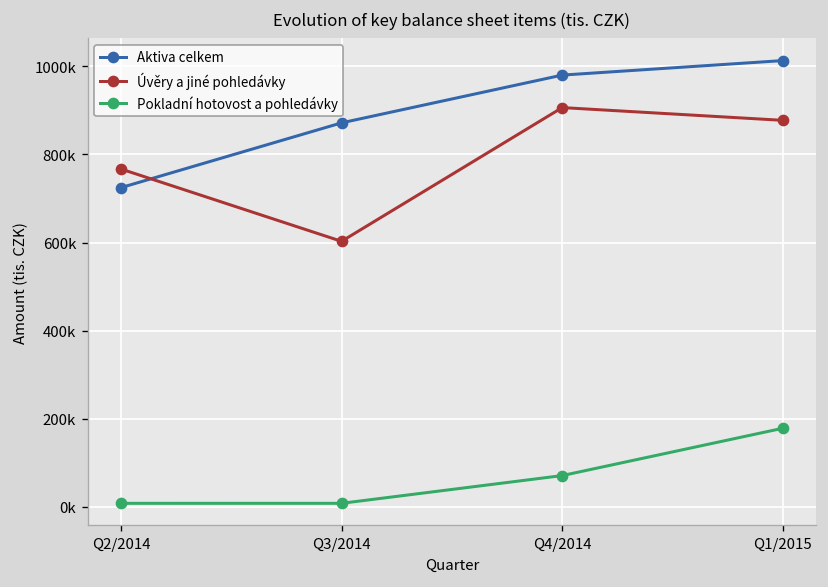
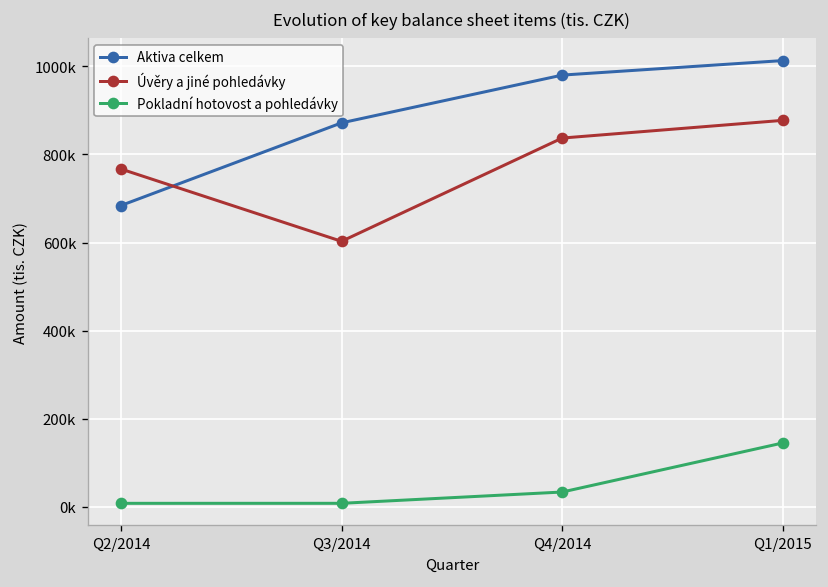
Aktiva celkem, Q2/2014: 720000 -> 680000
Úvěry a jiné pohledávky, Q4/2014: 910000 -> 840000
Pokladní hotovost a pohledávky, Q4/2014: 70000 -> 30000
Pokladní hotovost a pohledávky, Q1/2015: 180000 -> 150000
